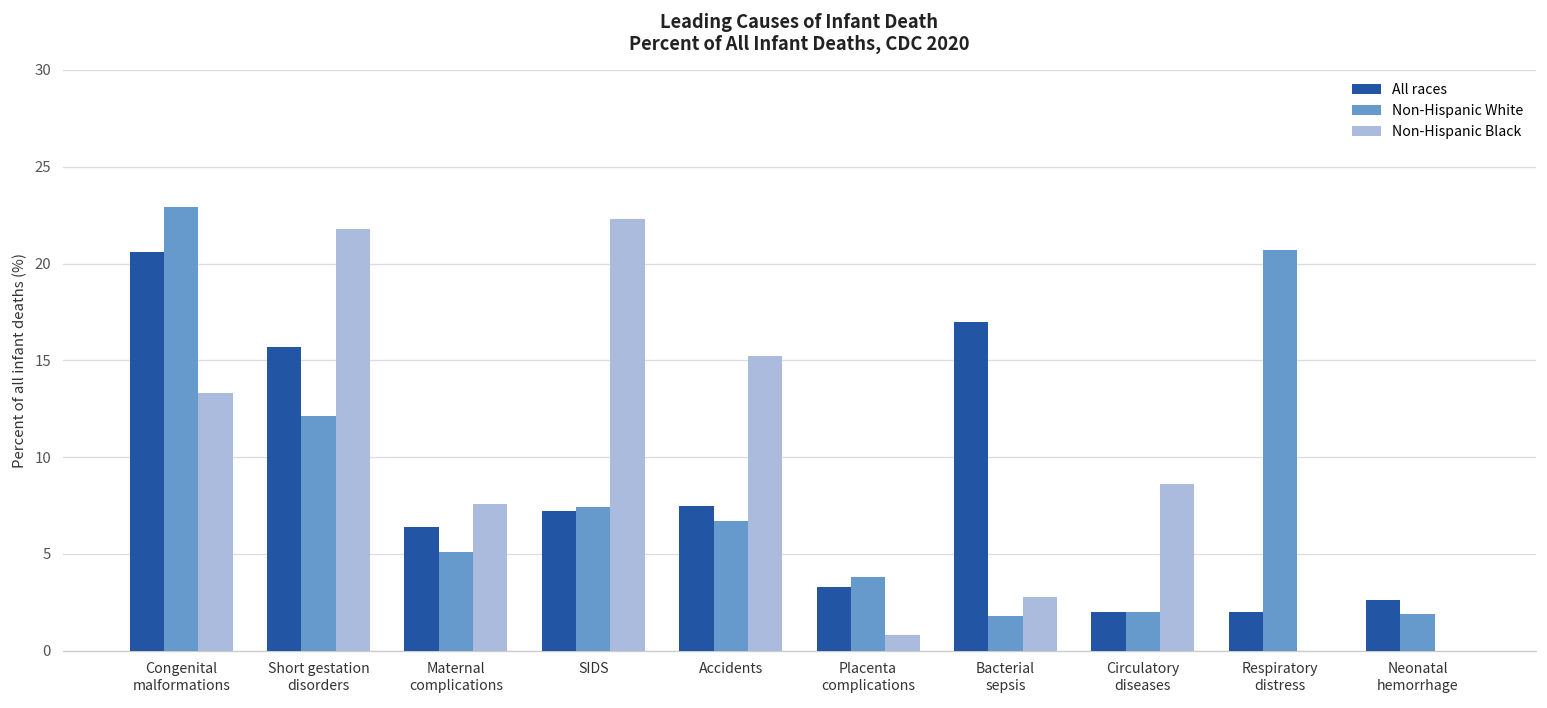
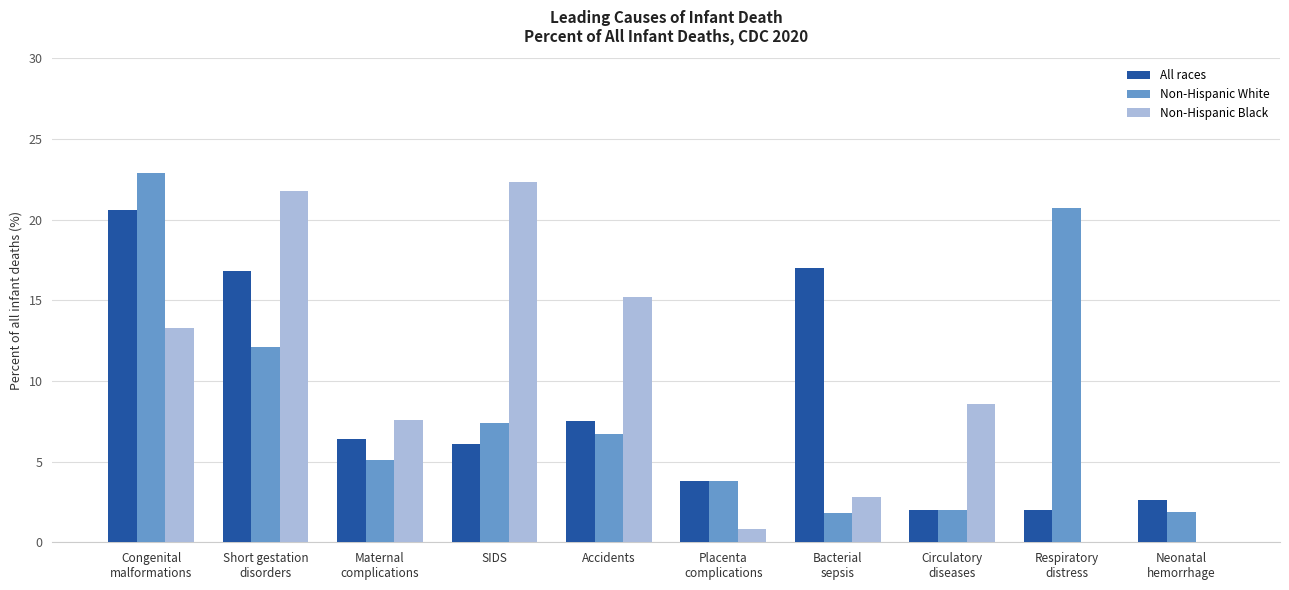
All races, Short gestation disorders: 15.7 -> 16.8
All races, SIDS: 7.2 -> 6.1
All races, Placenta complications: 3.3 -> 3.8
